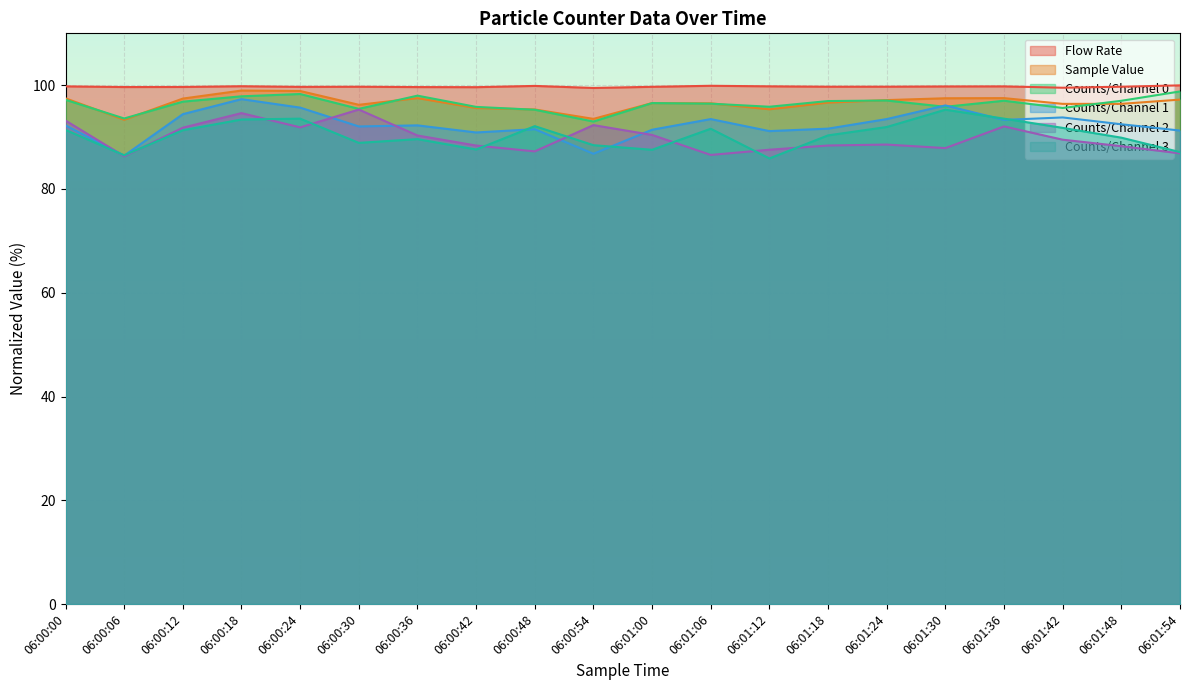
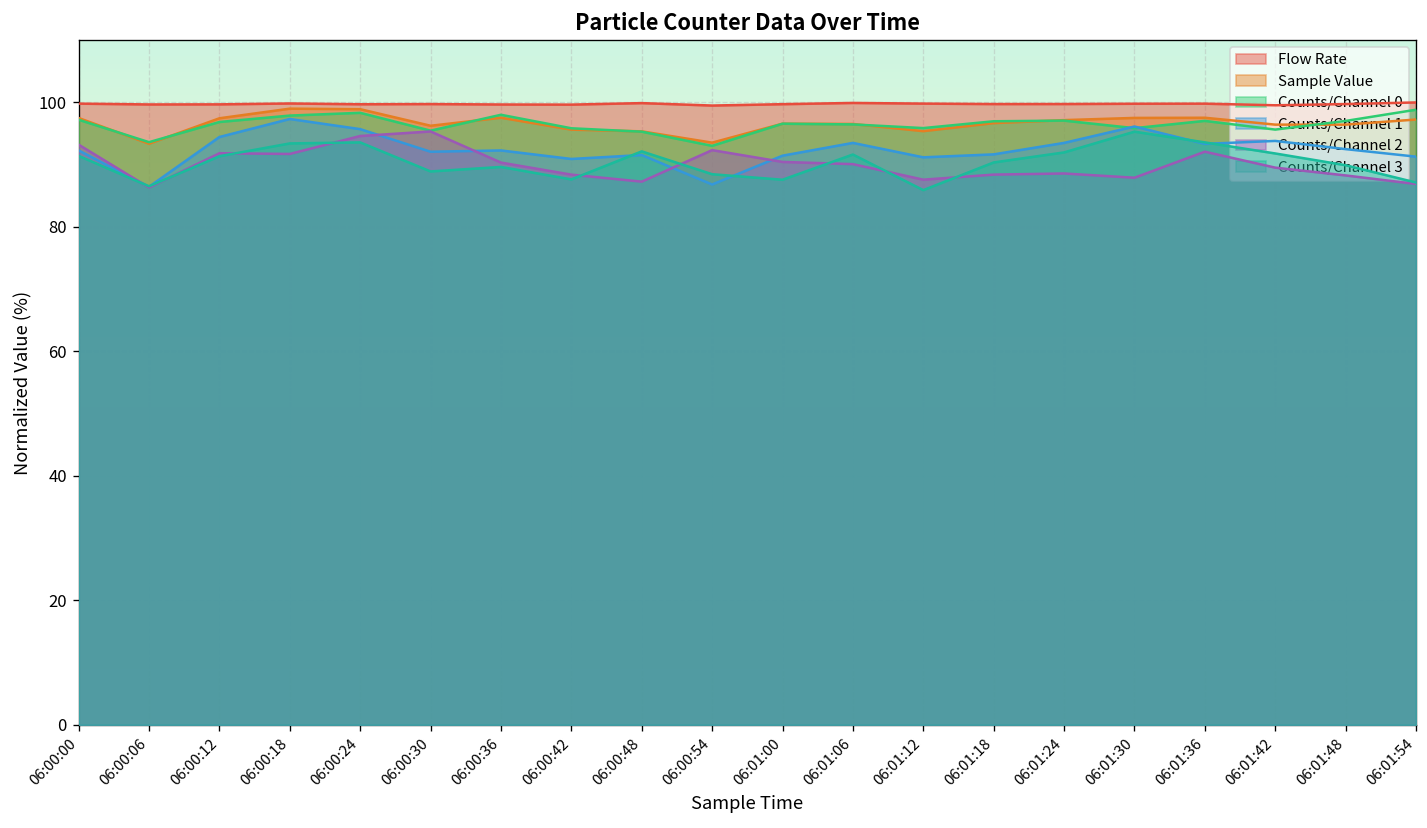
Counts/Channel 2, 06:00:18: 95 -> 92
Counts/Channel 2, 06:00:24: 92 -> 95
Counts/Channel 2, 06:01:06: 87 -> 90
